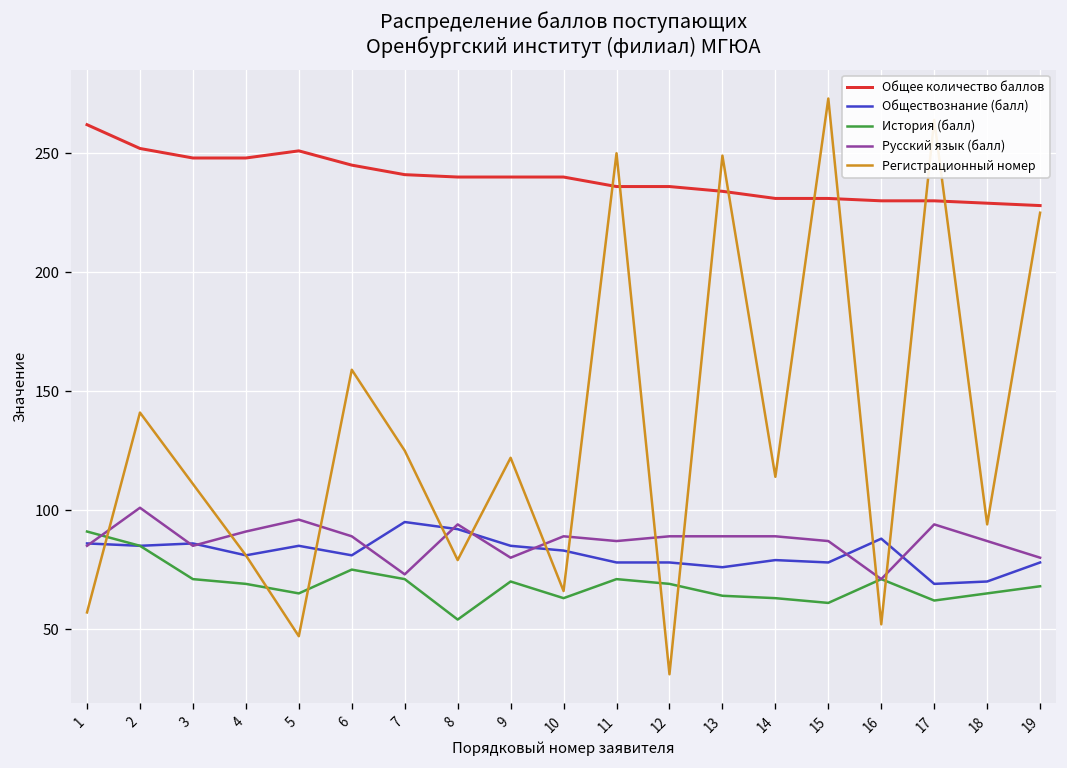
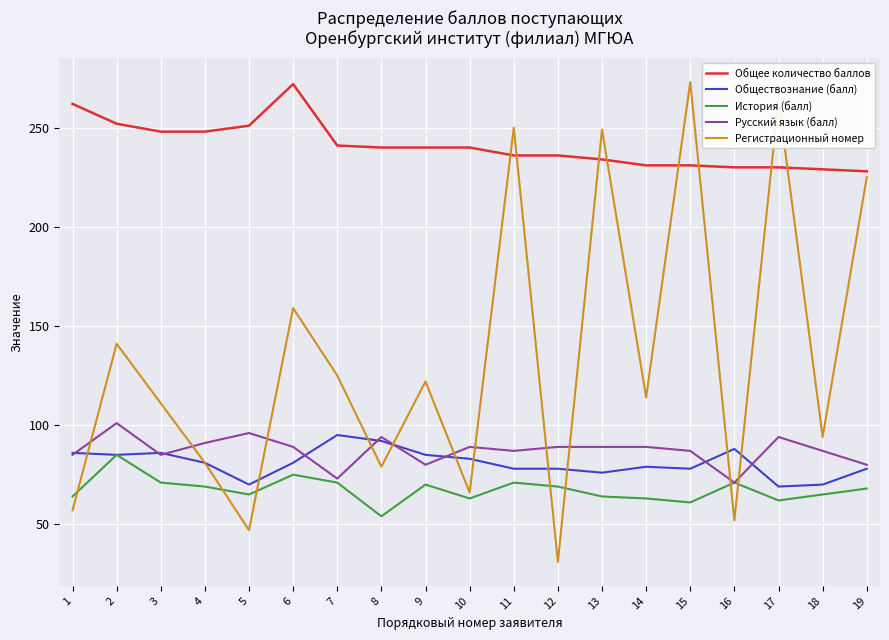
История (балл), 1: 91 -> 64
Обществознание (балл), 5: 85 -> 70
Общее количество баллов, 6: 245 -> 272
